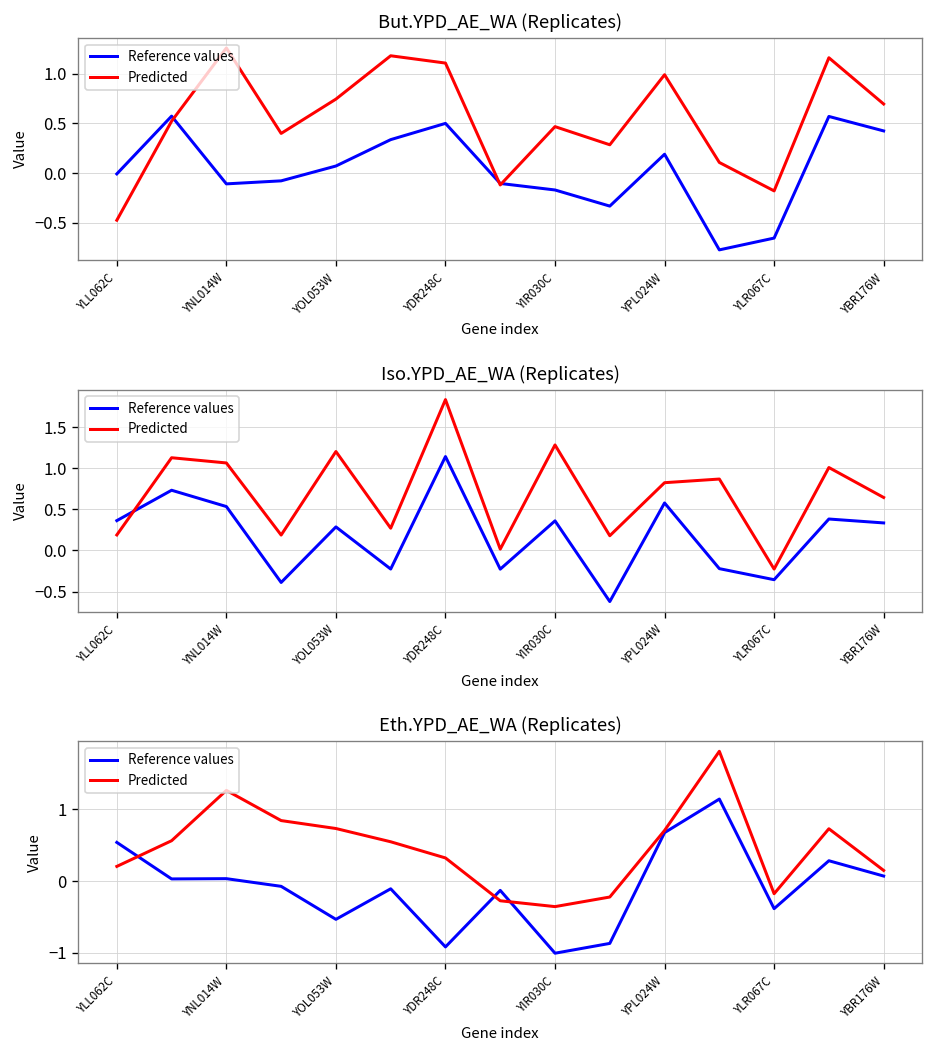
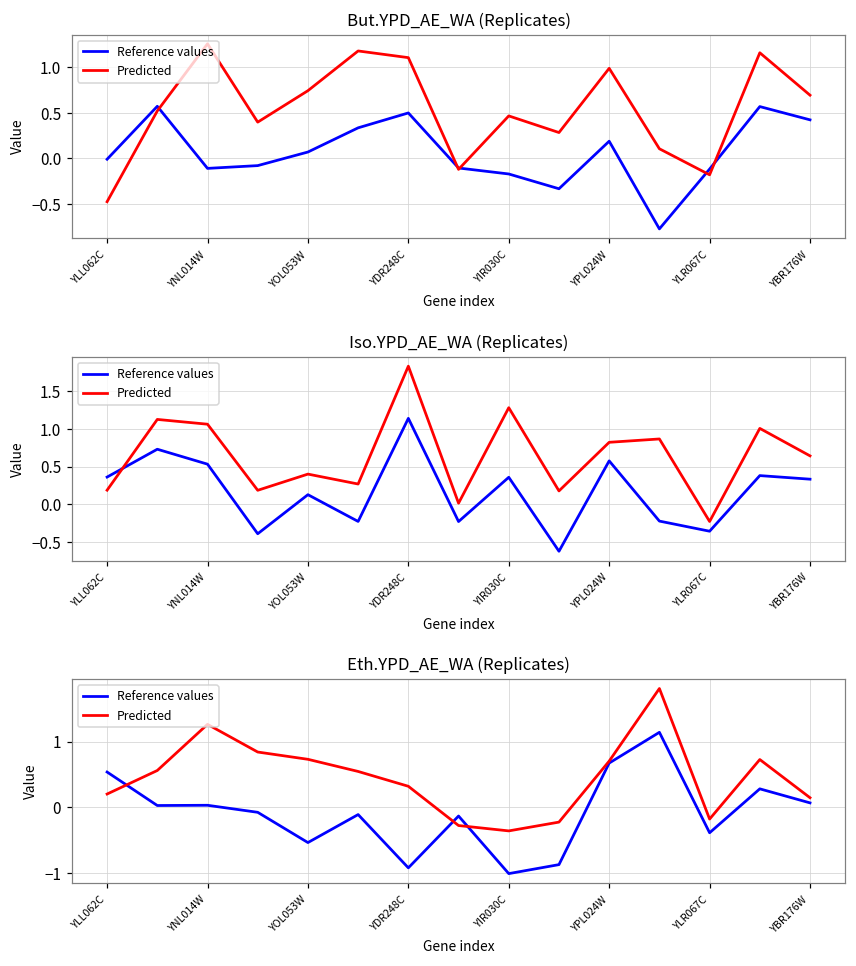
But.YPD_AE_WA (Replicates), Reference values, YLR067C: -0.7 -> -0.1
Iso.YPD_AE_WA (Replicates), Reference values, YOL053W: 0.3 -> 0.1
Iso.YPD_AE_WA (Replicates), Predicted, YOL053W: 1.2 -> 0.4
